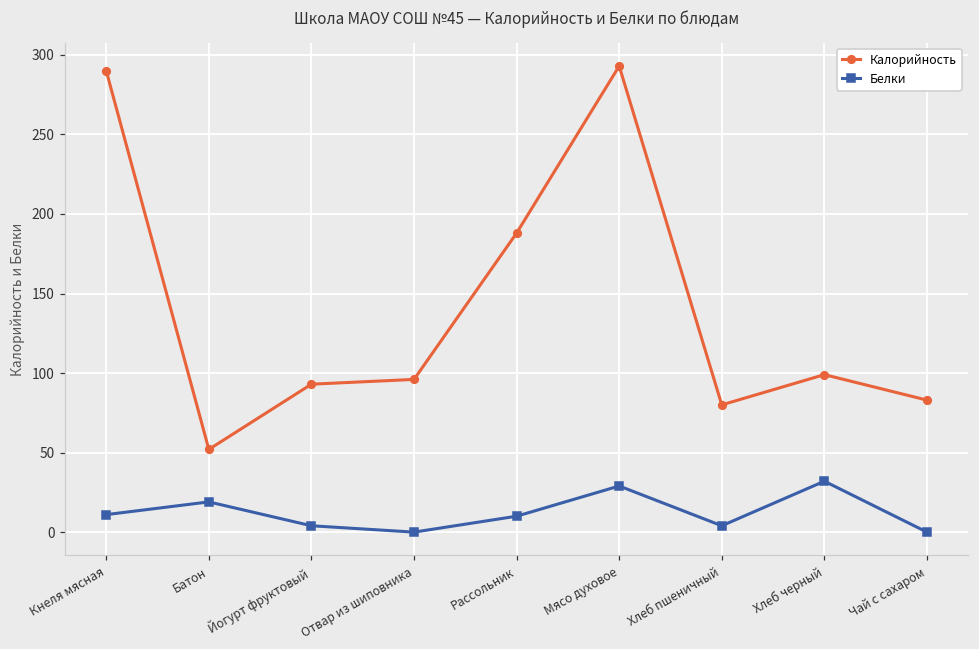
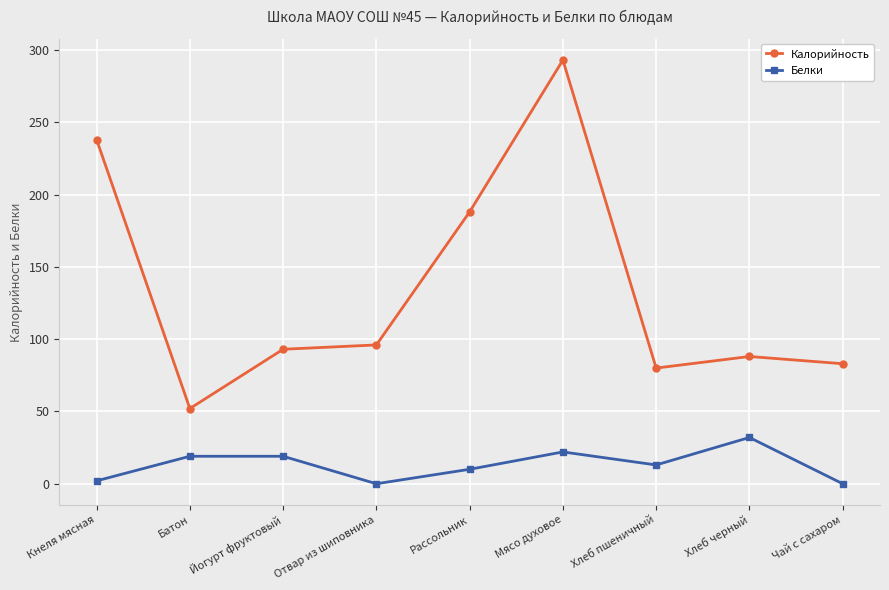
Калорийность, Кнеля мясная: 290 -> 238
Белки, Кнеля мясная: 11 -> 2
Белки, Йогурт фруктовый: 4 -> 19
Белки, Мясо духовое: 29 -> 22
Белки, Хлеб пшеничный: 4 -> 13
Калорийность, Хлеб черный: 99 -> 88
